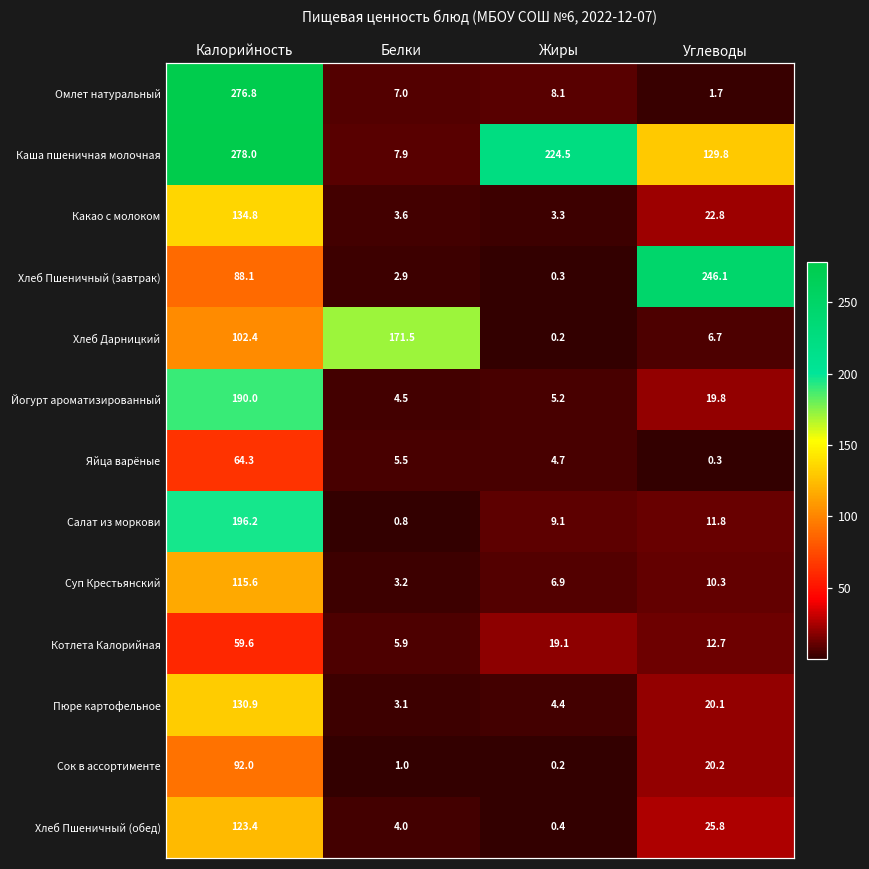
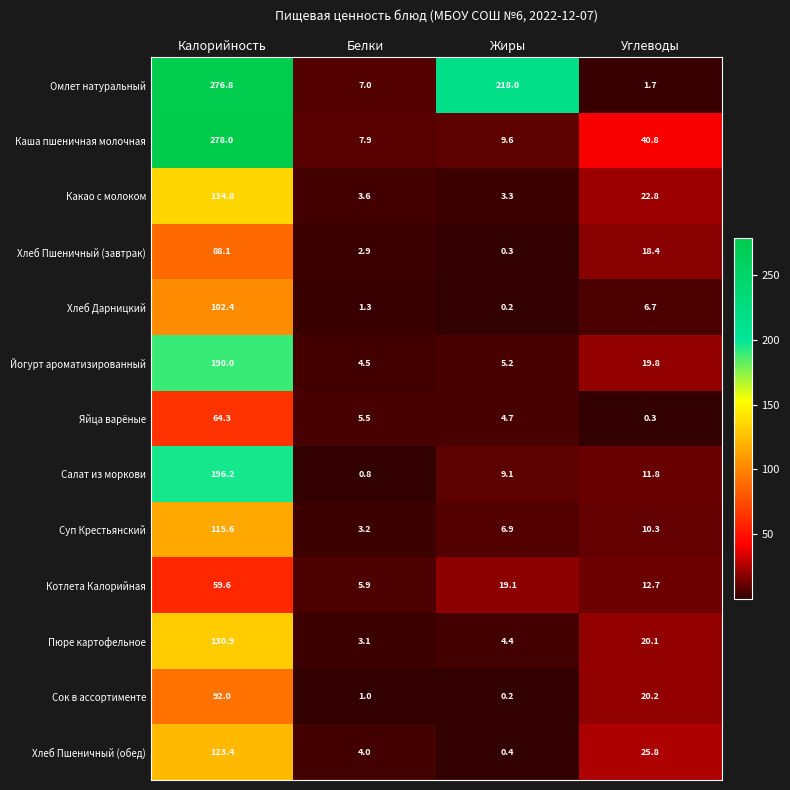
Омлет натуральный, Жиры: 8.1 -> 218.0
Каша пшеничная молочная, Жиры: 224.5 -> 9.6
Каша пшеничная молочная, Углеводы: 129.8 -> 40.8
Хлеб Пшеничный (завтрак), Углеводы: 246.1 -> 18.4
Хлеб Дарницкий, Белки: 171.5 -> 1.3
